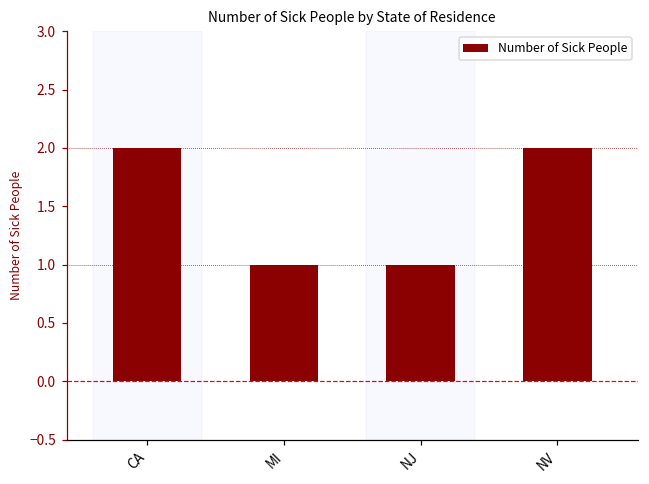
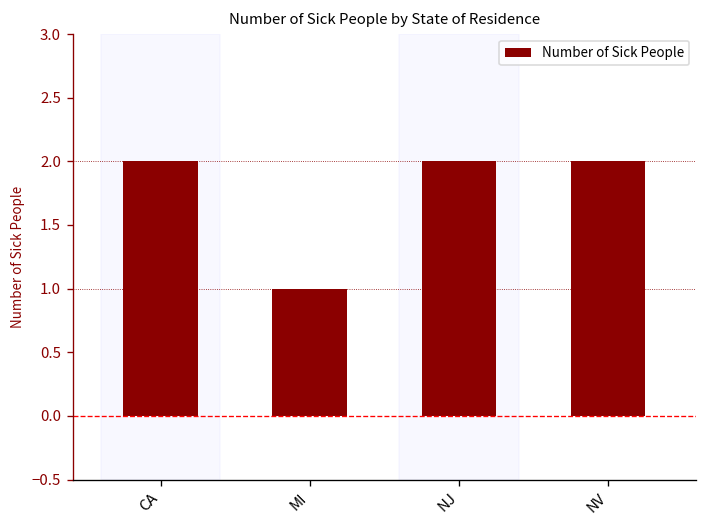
NJ: 1 -> 2
